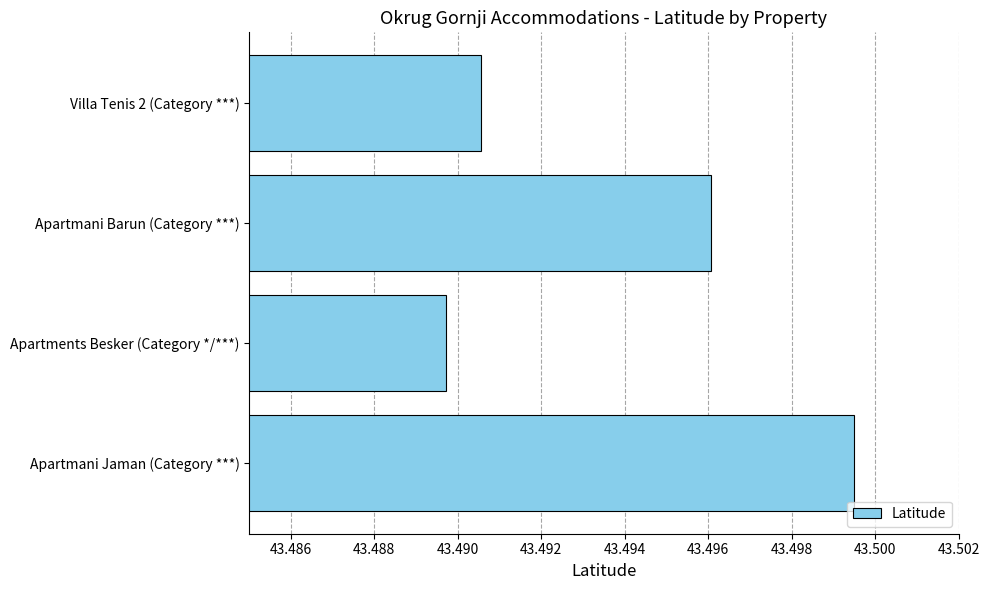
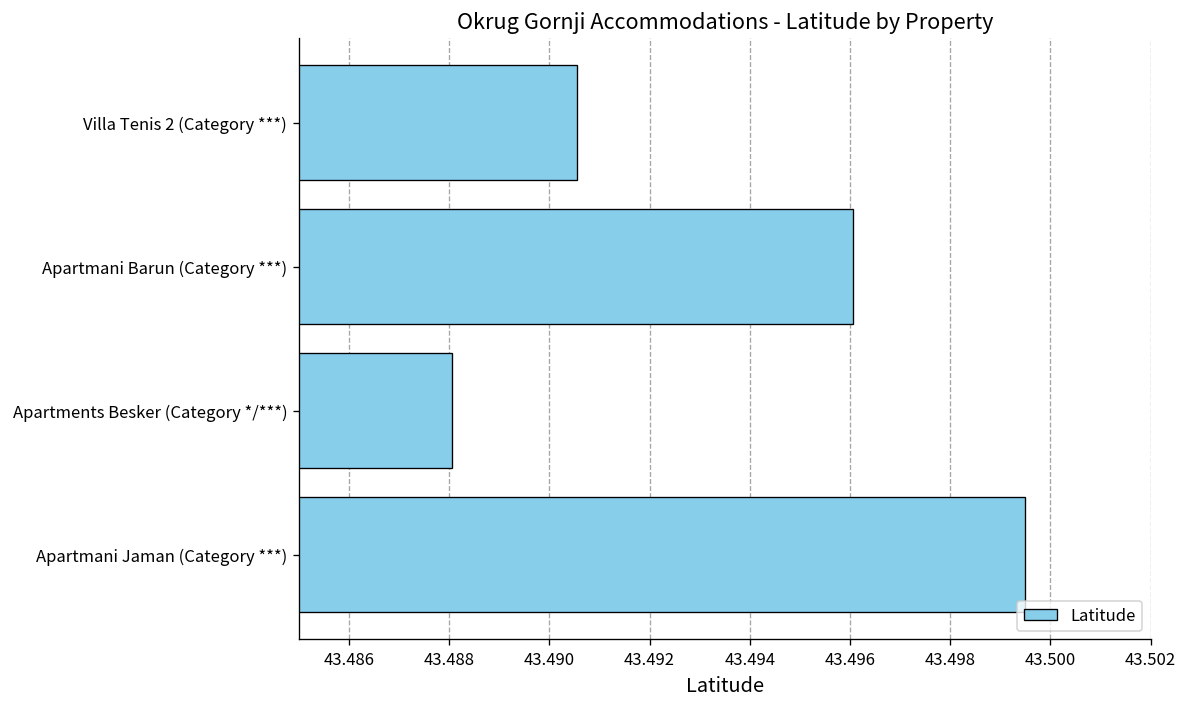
Apartments Besker (Category */***): 43.4897 -> 43.4881
